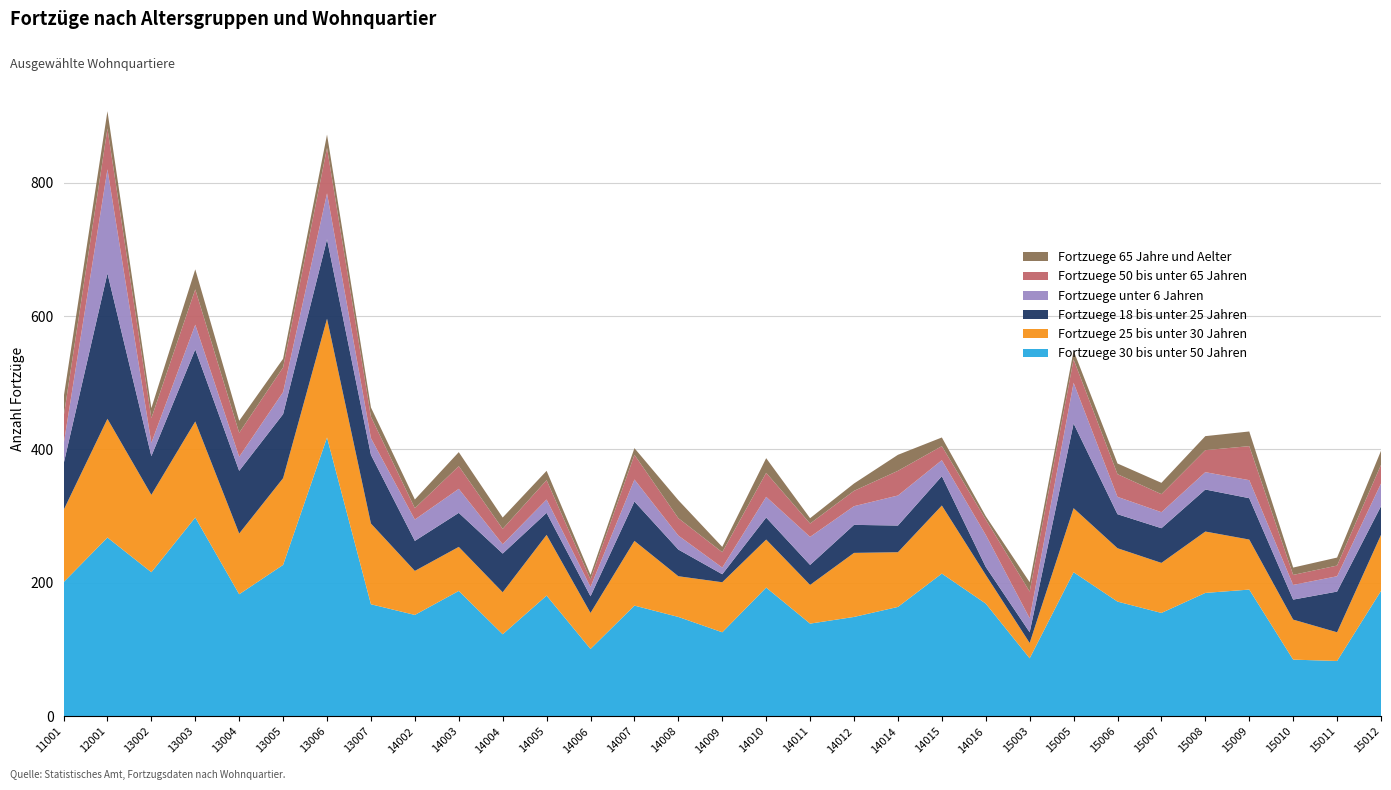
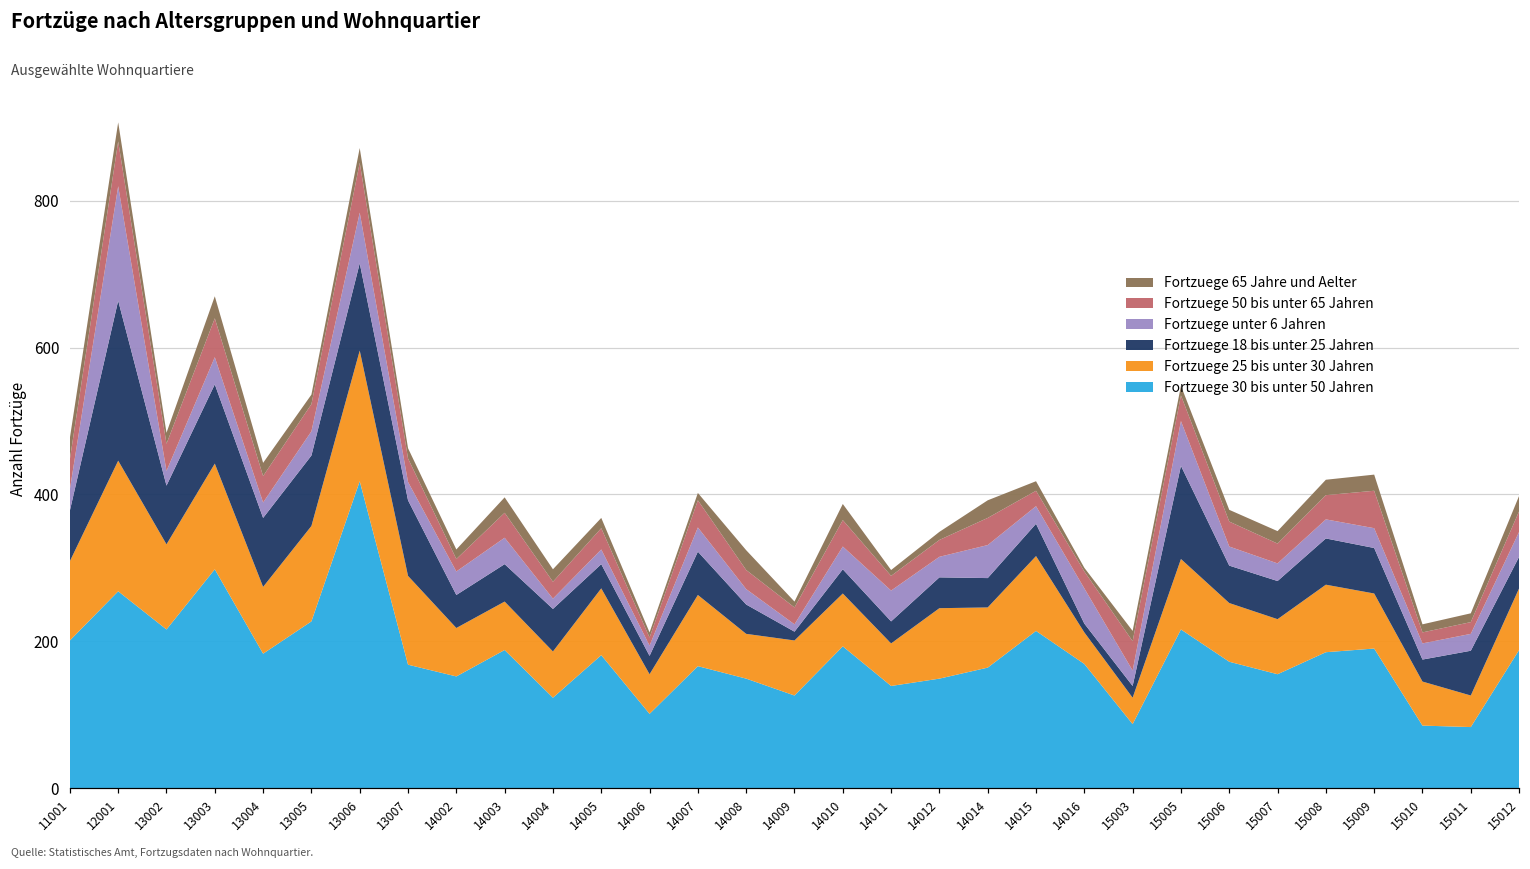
Fortzuege 18 bis unter 25 Jahren, 13002: 60 -> 80
Fortzuege 25 bis unter 30 Jahren, 15003: 20 -> 40
